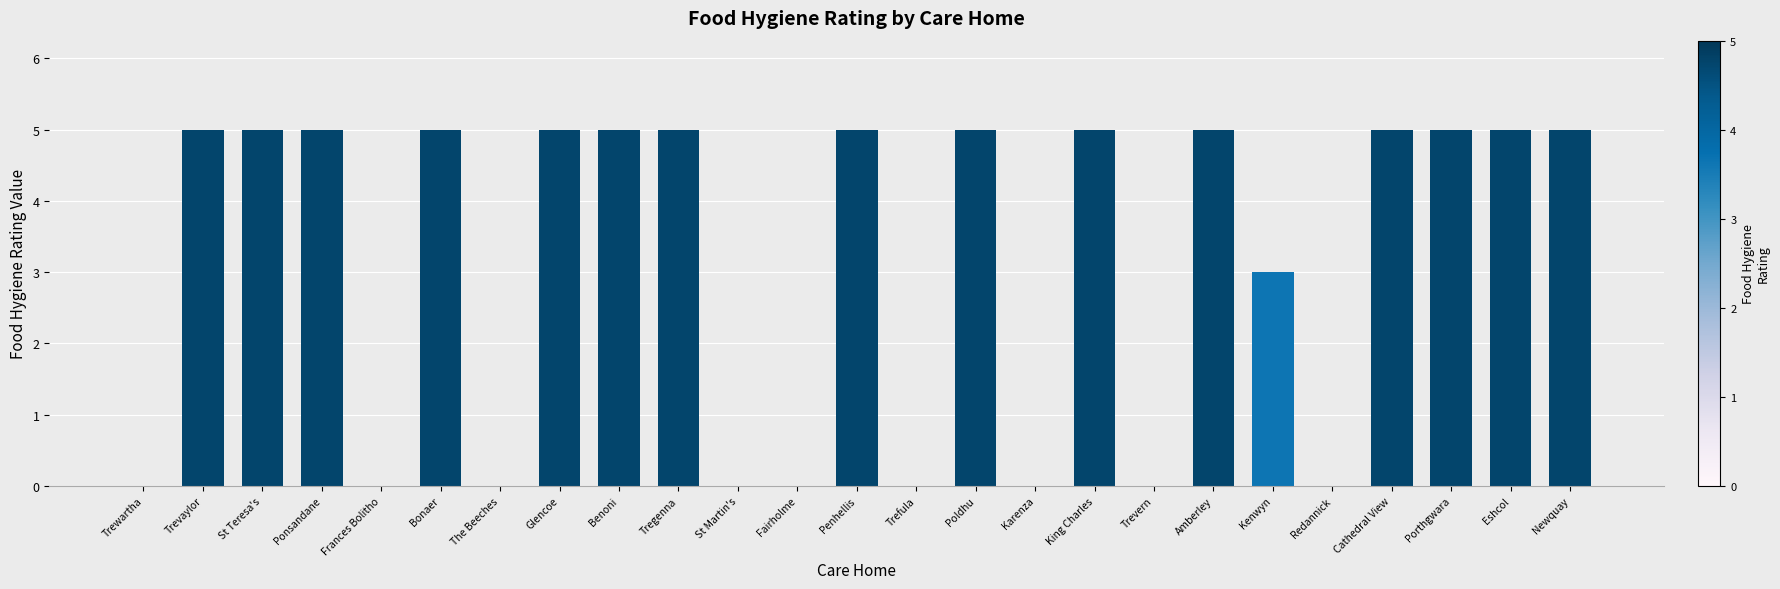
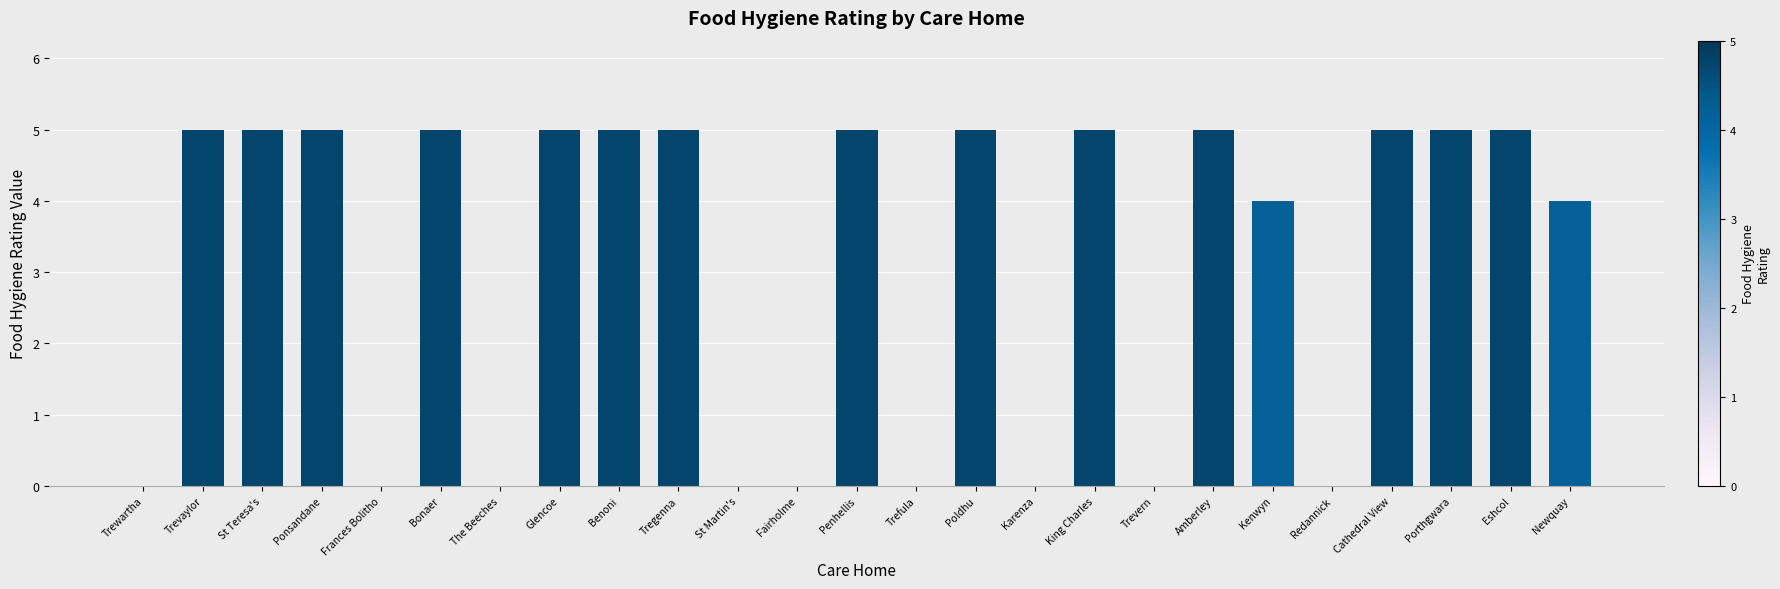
Kenwyn: 3 -> 4
Newquay: 5 -> 4
